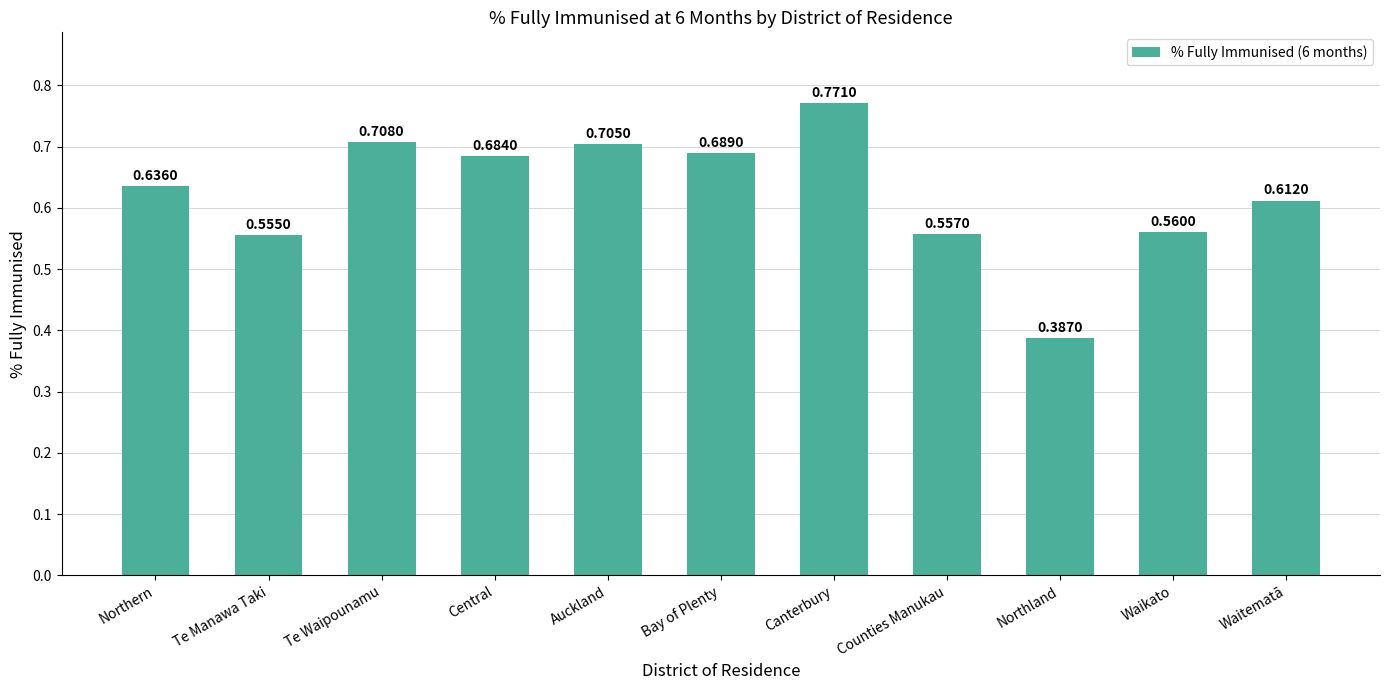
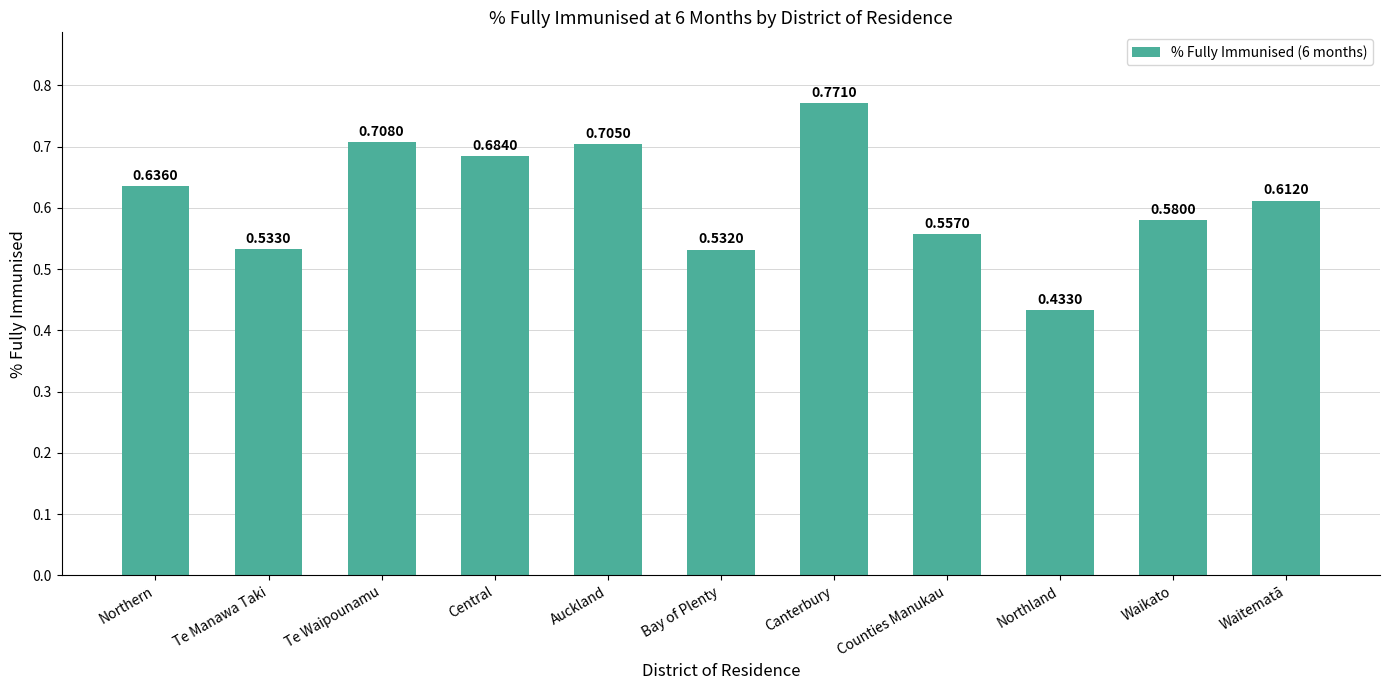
Te Manawa Taki: 0.5550 -> 0.5330
Bay of Plenty: 0.6890 -> 0.5320
Northland: 0.3870 -> 0.4330
Waikato: 0.5600 -> 0.5800
